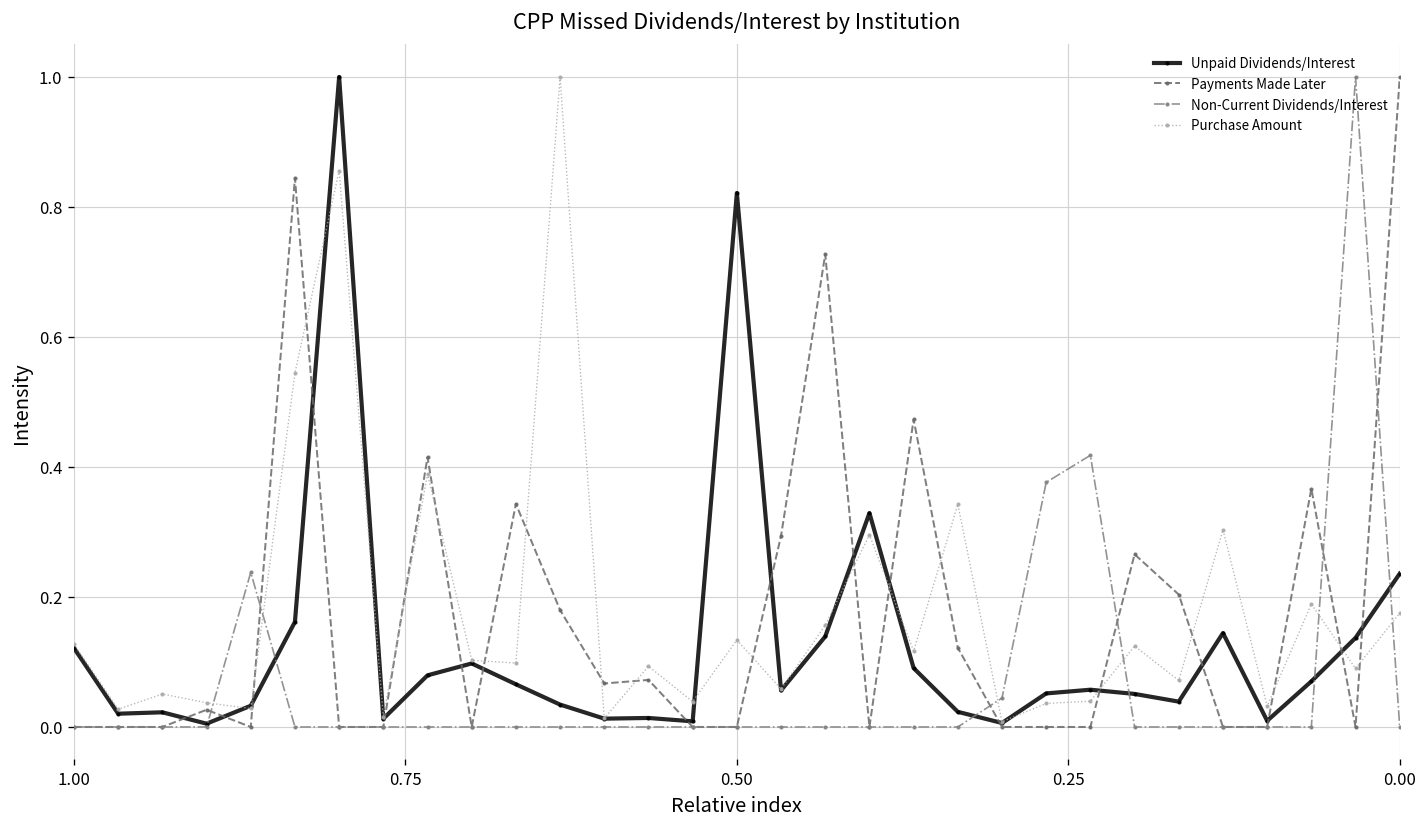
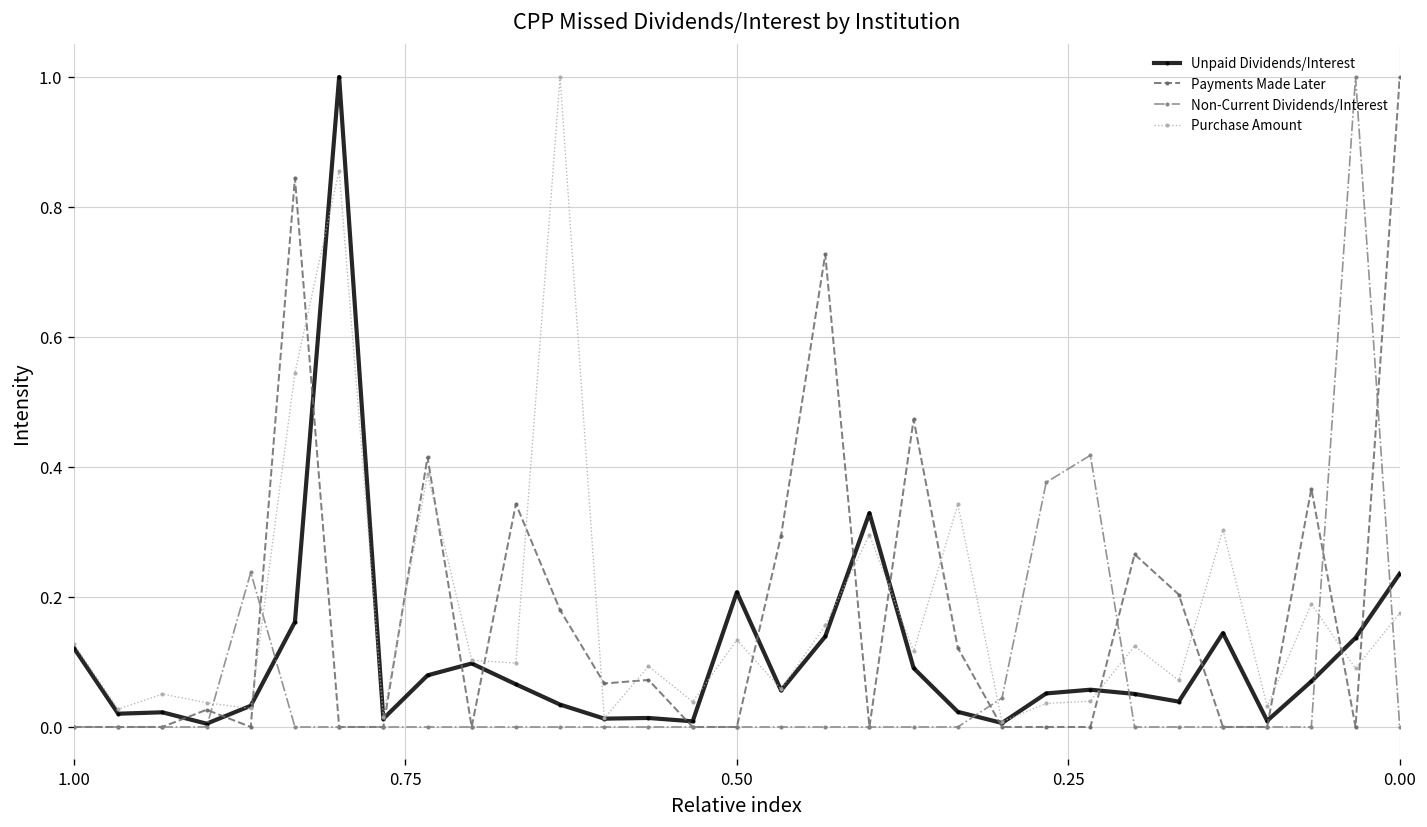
Unpaid Dividends/Interest, 0.50: 0.82 -> 0.21
